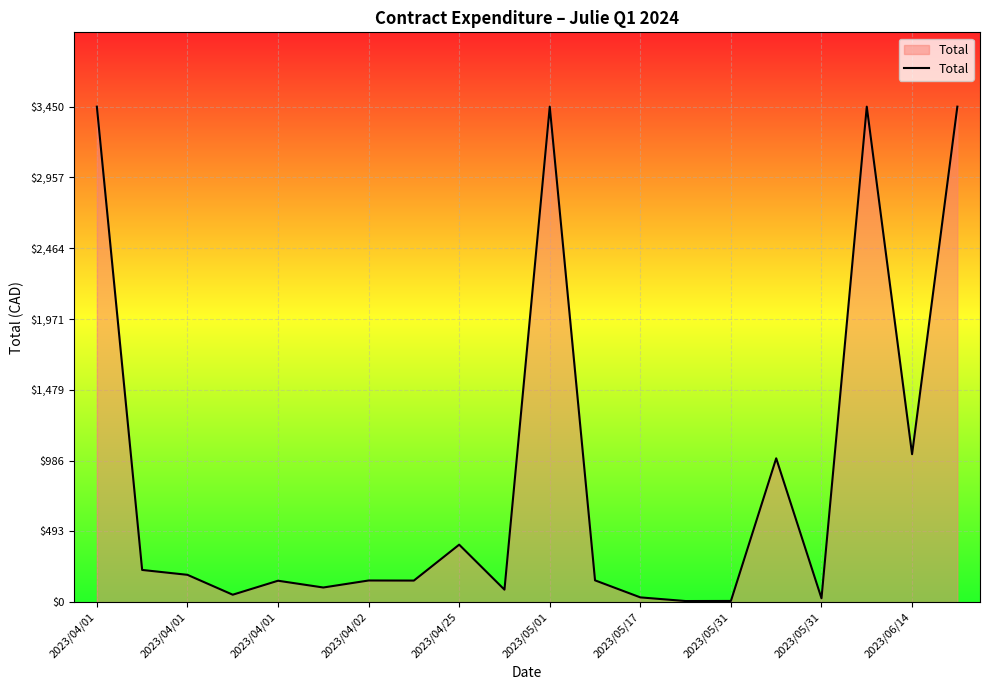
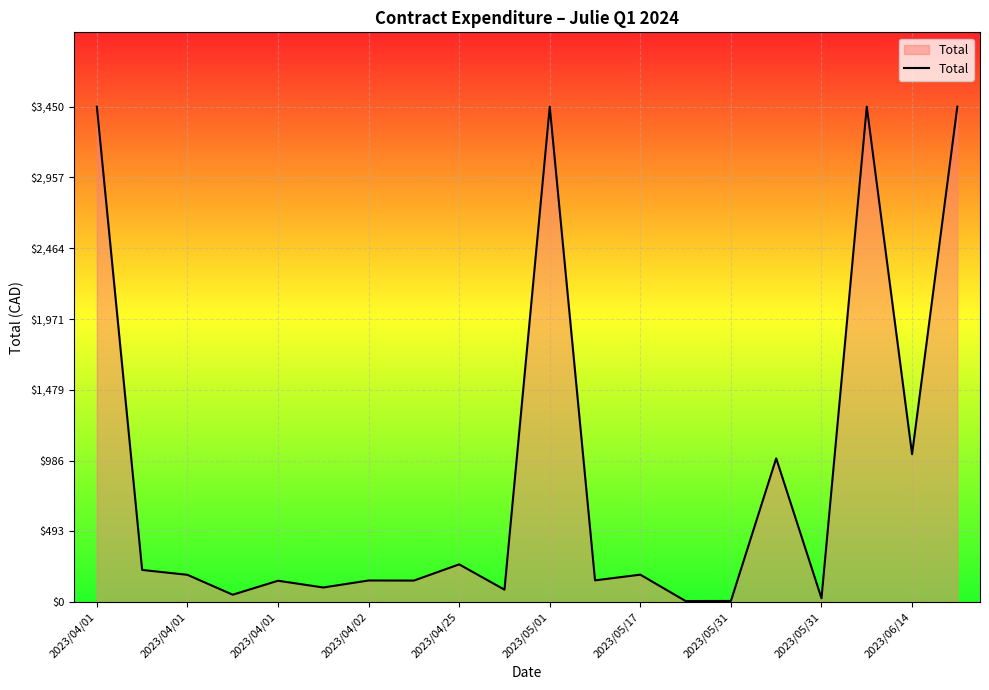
2023/04/25: $400 -> $260
2023/05/17: $30 -> $190
